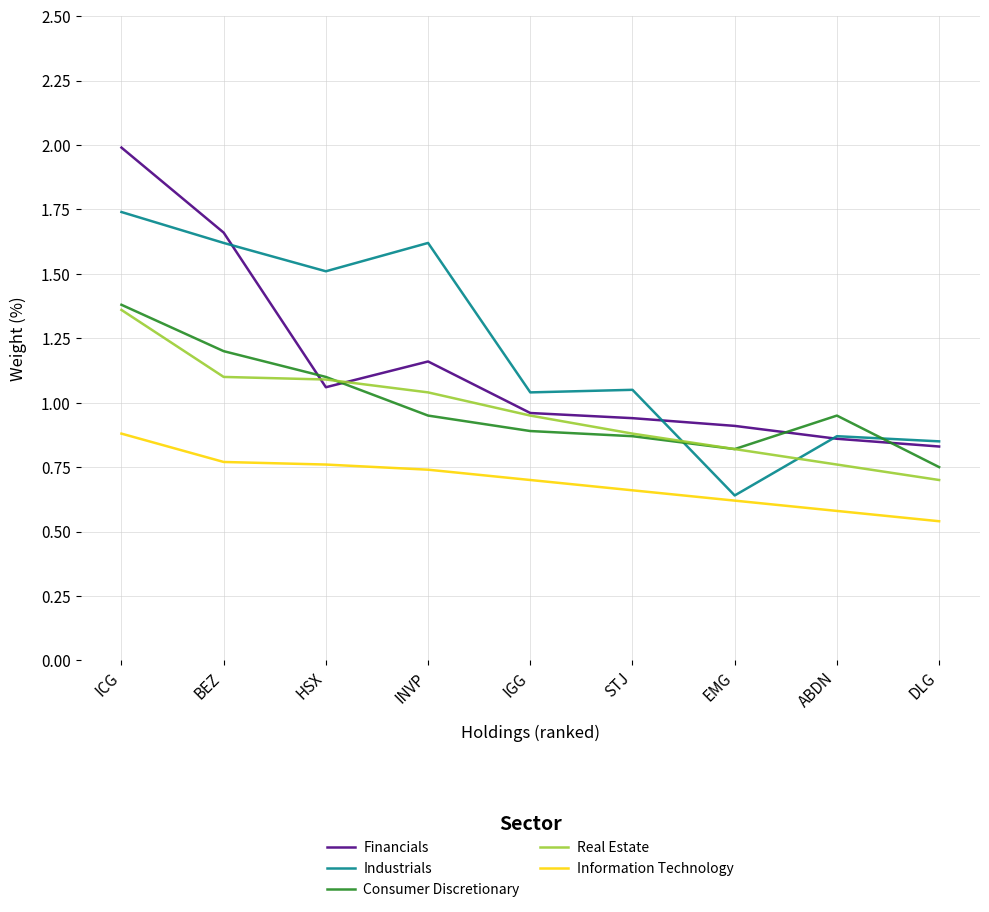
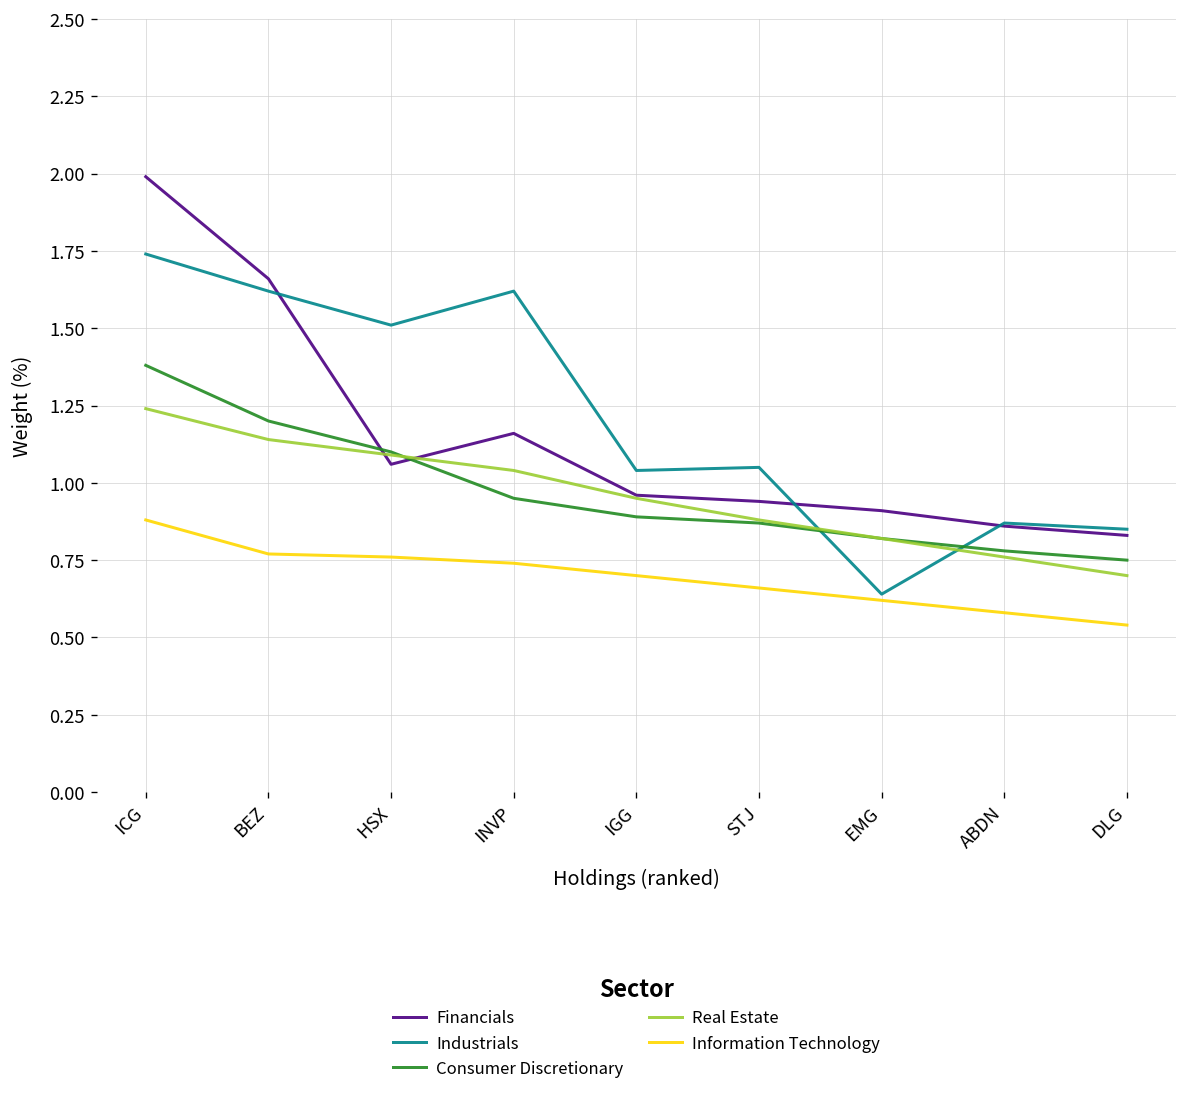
Real Estate, ICG: 1.36 -> 1.24
Real Estate, BEZ: 1.10 -> 1.14
Consumer Discretionary, ABDN: 0.95 -> 0.78
